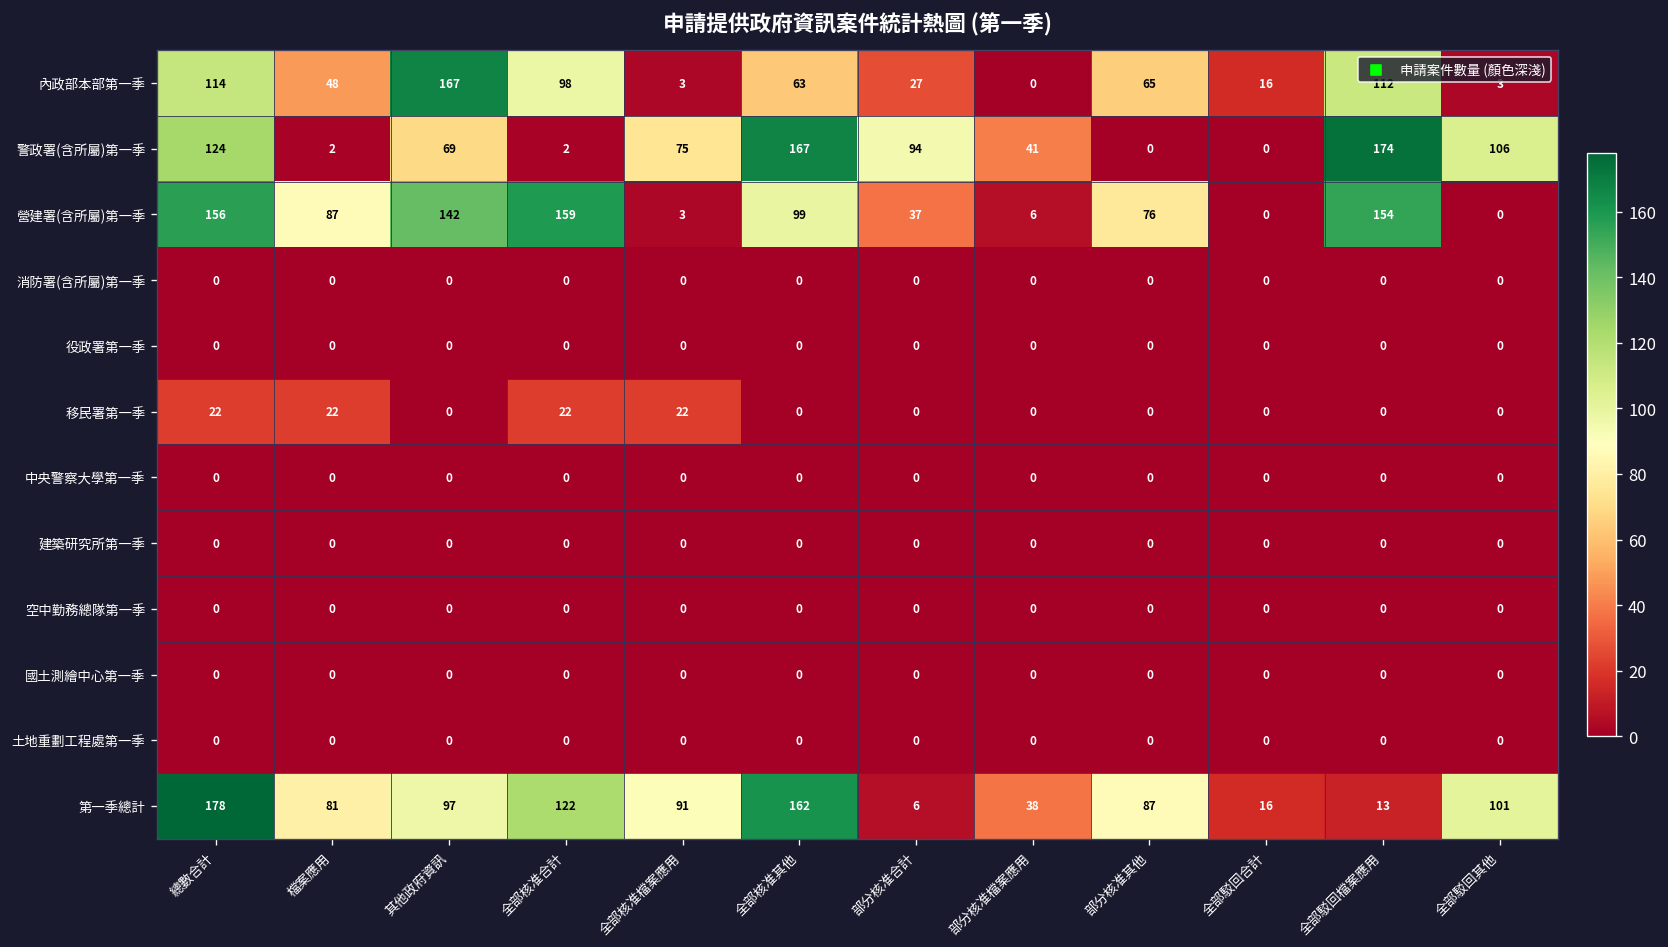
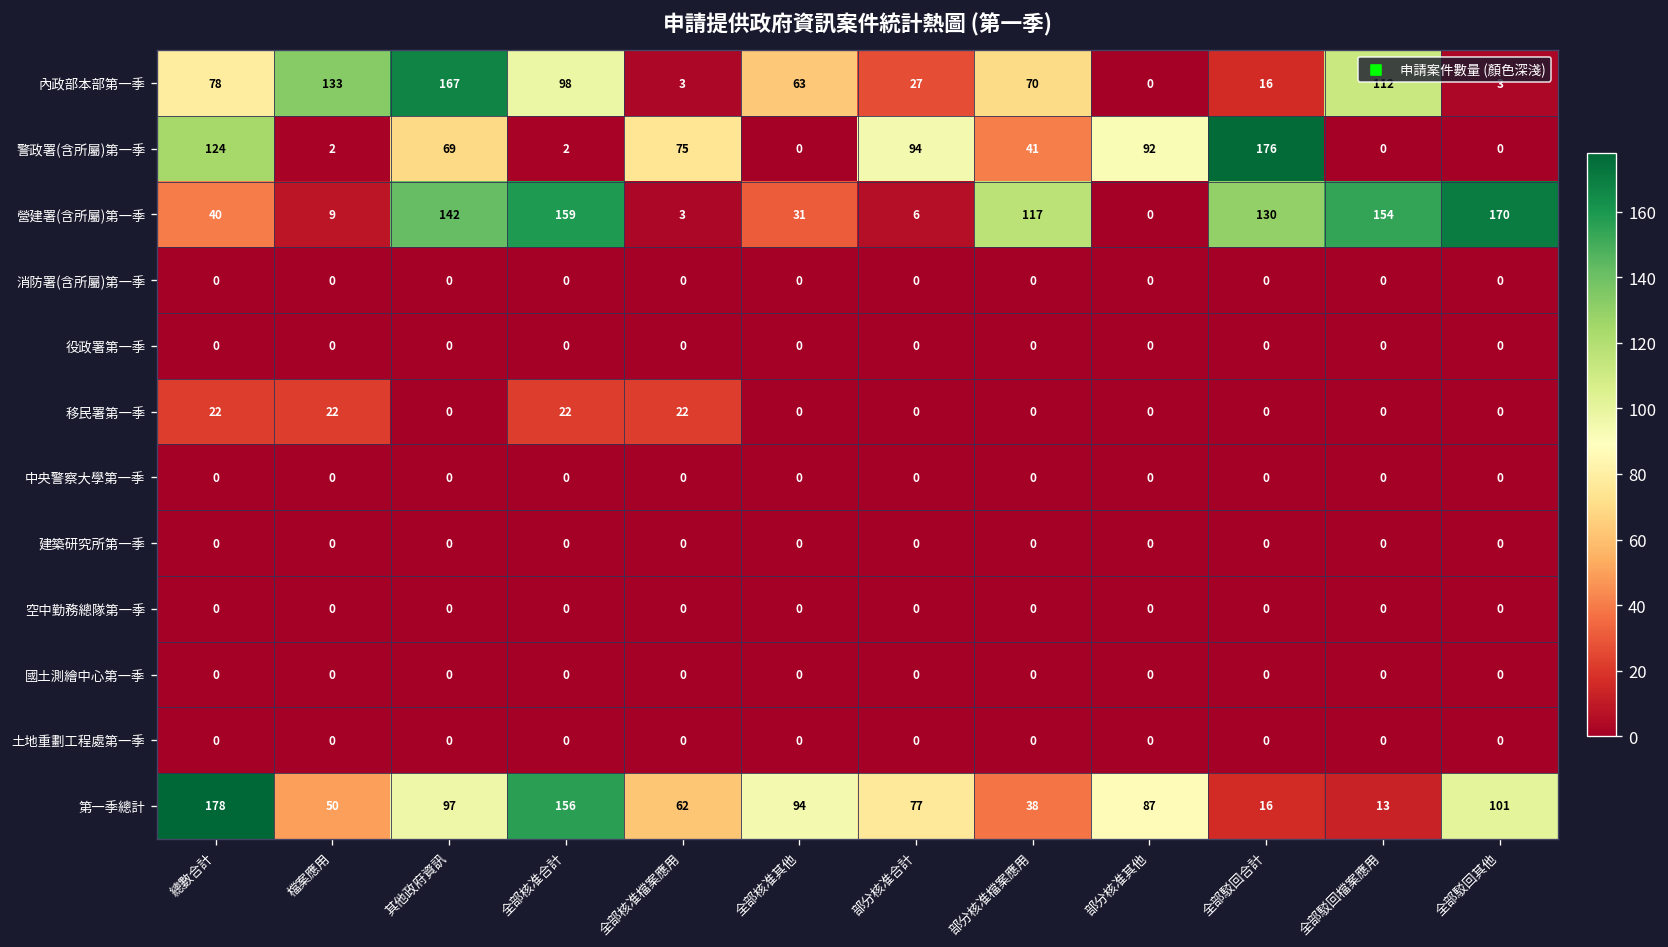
內政部本部第一季, 總數合計: 114 -> 78
內政部本部第一季, 檔案應用: 48 -> 133
內政部本部第一季, 部分核准檔案應用: 0 -> 70
內政部本部第一季, 部分核准其他: 65 -> 0
警政署(含所屬)第一季, 全部核准其他: 167 -> 0
警政署(含所屬)第一季, 部分核准其他: 0 -> 92
警政署(含所屬)第一季, 全部駁回合計: 0 -> 176
警政署(含所屬)第一季, 全部駁回檔案應用: 174 -> 0
警政署(含所屬)第一季, 全部駁回其他: 106 -> 0
營建署(含所屬)第一季, 總數合計: 156 -> 40
營建署(含所屬)第一季, 檔案應用: 87 -> 9
營建署(含所屬)第一季, 全部核准其他: 99 -> 31
營建署(含所屬)第一季, 部分核准合計: 37 -> 6
營建署(含所屬)第一季, 部分核准檔案應用: 6 -> 117
營建署(含所屬)第一季, 部分核准其他: 76 -> 0
營建署(含所屬)第一季, 全部駁回合計: 0 -> 130
營建署(含所屬)第一季, 全部駁回其他: 0 -> 170
第一季總計, 檔案應用: 81 -> 50
第一季總計, 全部核准合計: 122 -> 156
第一季總計, 全部核准檔案應用: 91 -> 62
第一季總計, 全部核准其他: 162 -> 94
第一季總計, 部分核准合計: 6 -> 77
